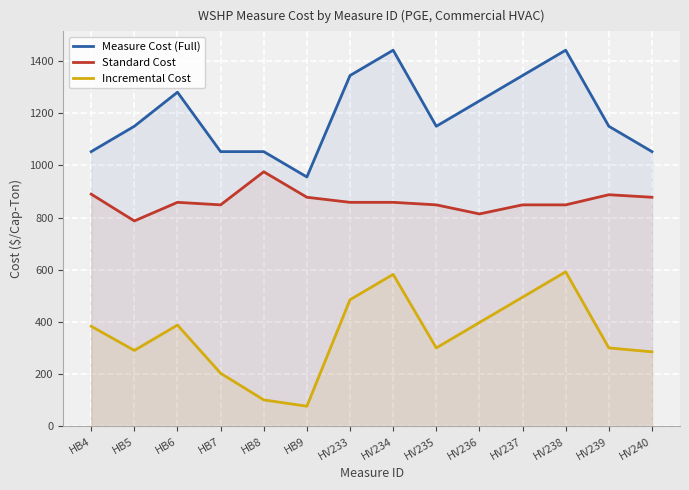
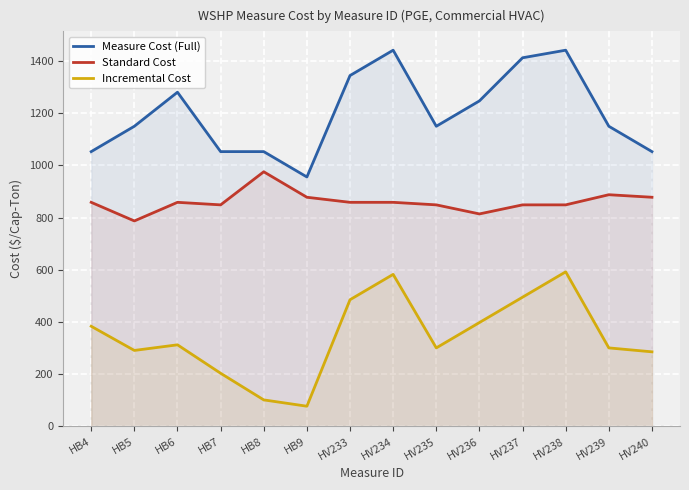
Standard Cost, HB4: 890 -> 860
Incremental Cost, HB6: 390 -> 310
Measure Cost (Full), HV237: 1340 -> 1410
